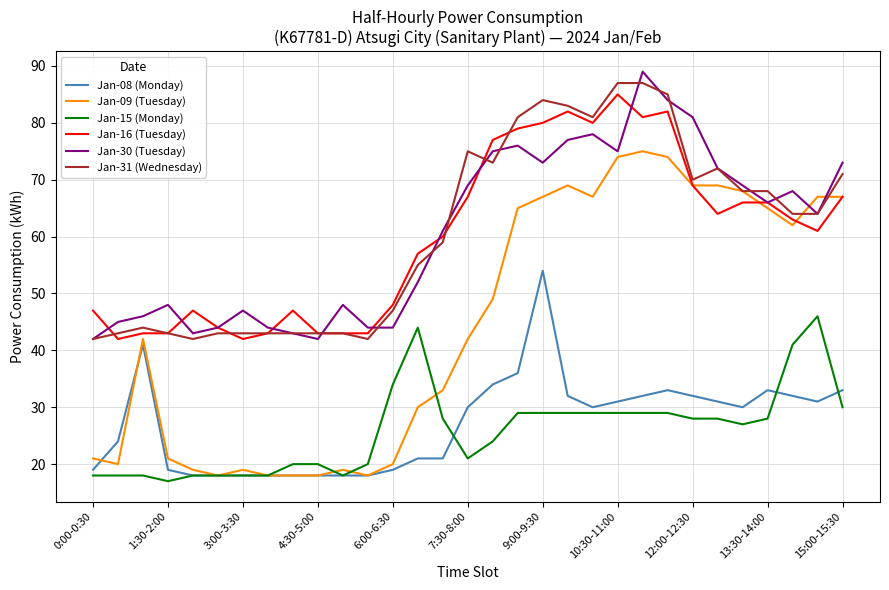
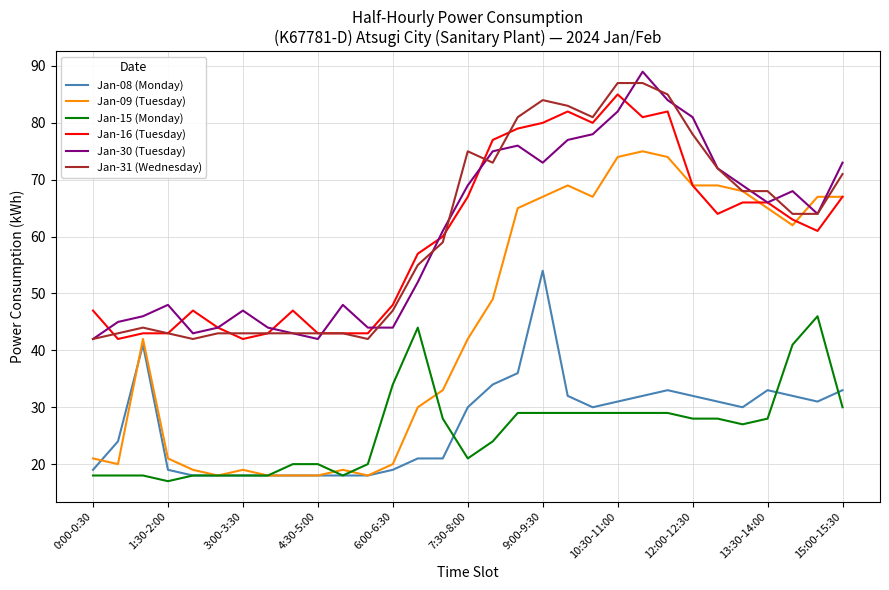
Jan-30 (Tuesday), 10:30-11:00: 75 -> 82
Jan-31 (Wednesday), 12:00-12:30: 70 -> 78
